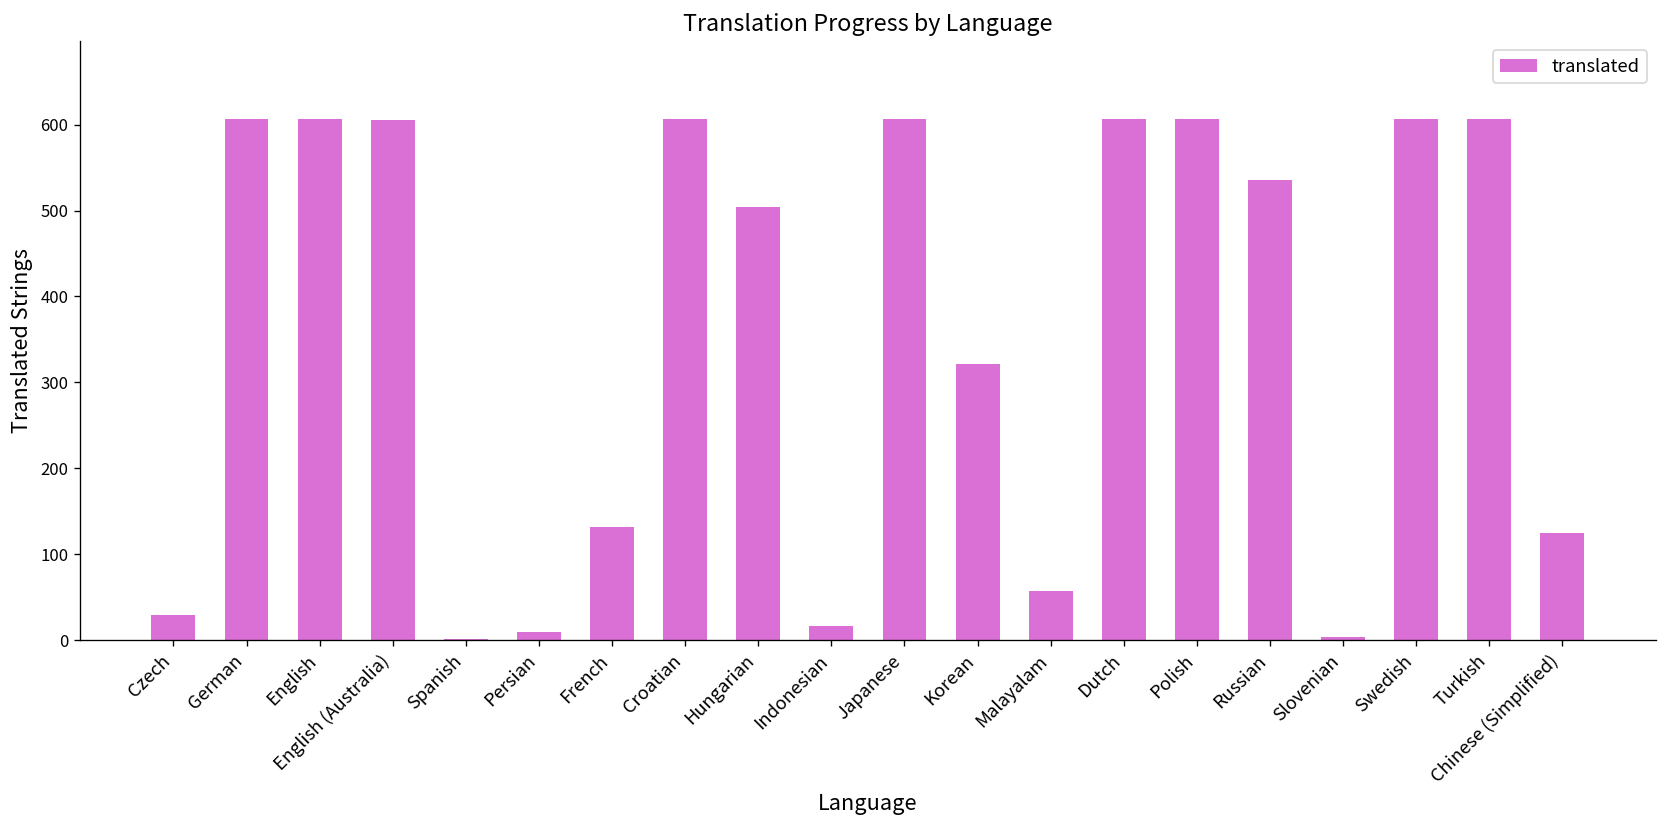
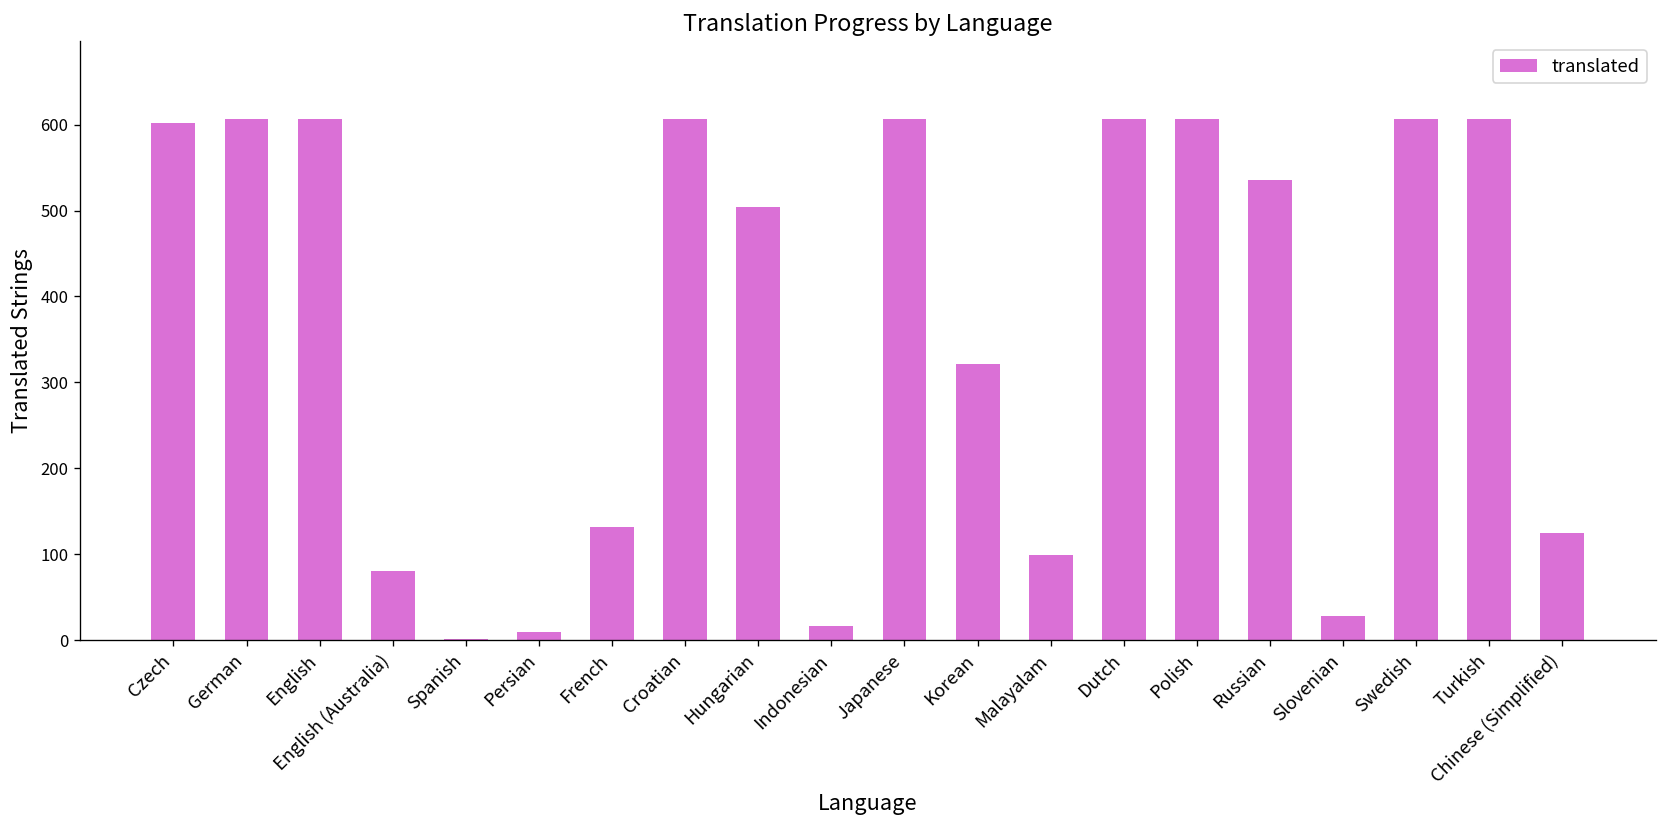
Czech: 30 -> 600
English (Australia): 610 -> 80
Malayalam: 60 -> 100
Slovenian: 0 -> 30
